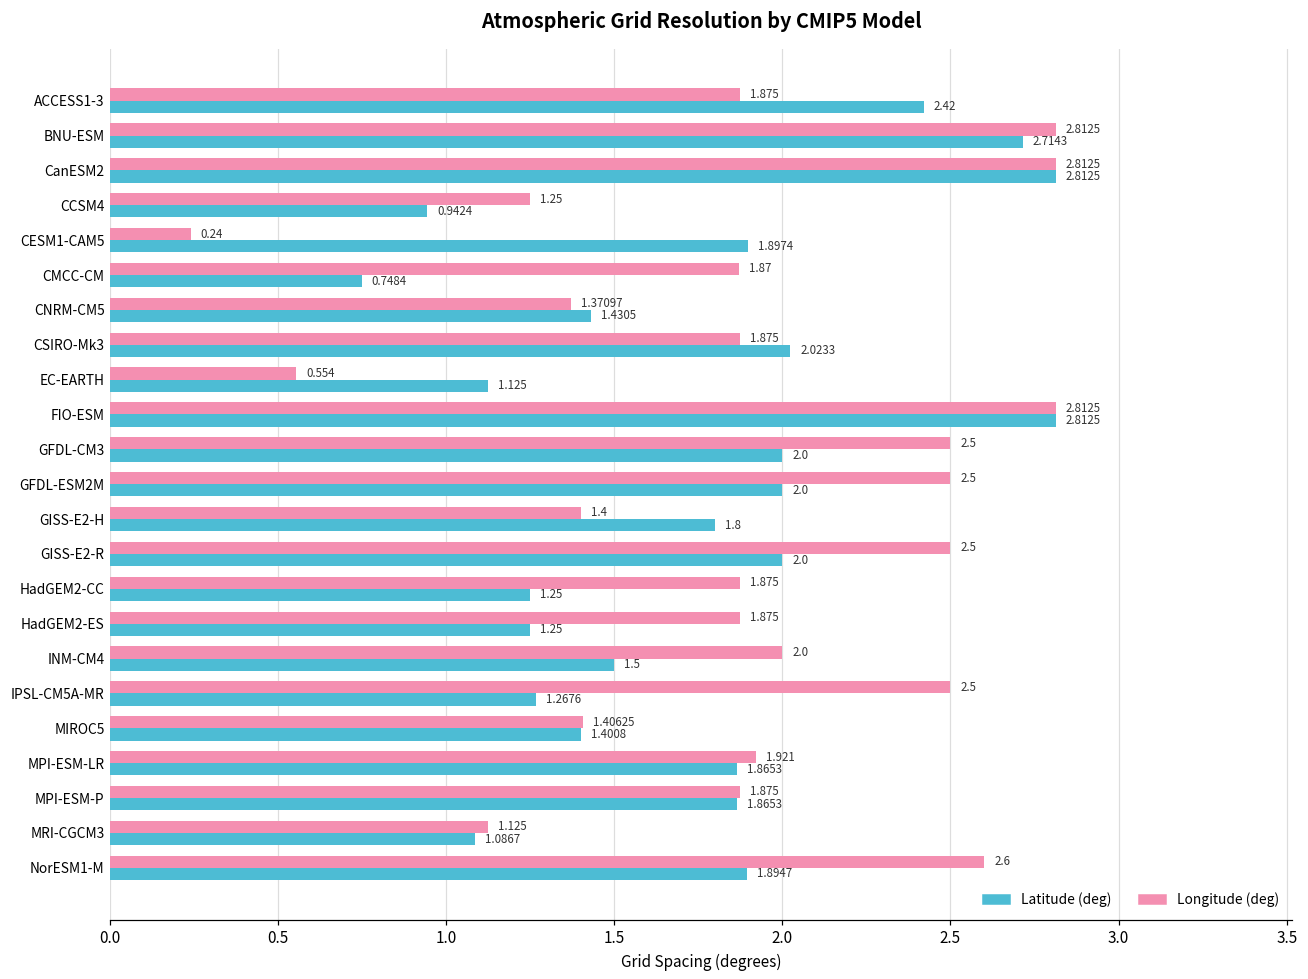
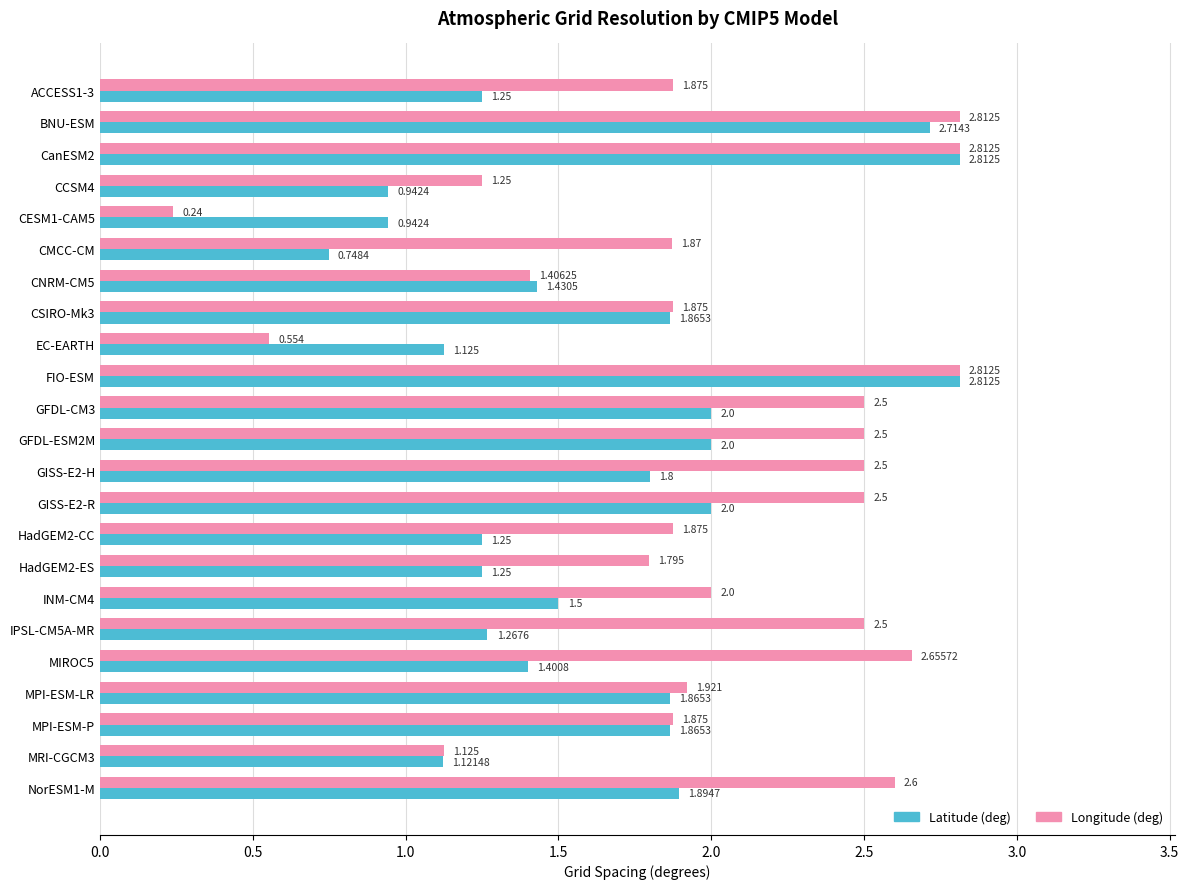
Latitude (deg), ACCESS1-3: 2.42 -> 1.25
Latitude (deg), CESM1-CAM5: 1.8974 -> 0.9424
Longitude (deg), CNRM-CM5: 1.37097 -> 1.40625
Latitude (deg), CSIRO-Mk3: 2.0233 -> 1.8653
Longitude (deg), GISS-E2-H: 1.4 -> 2.5
Longitude (deg), HadGEM2-ES: 1.875 -> 1.795
Longitude (deg), MIROC5: 1.40625 -> 2.65572
Latitude (deg), MRI-CGCM3: 1.0867 -> 1.12148
